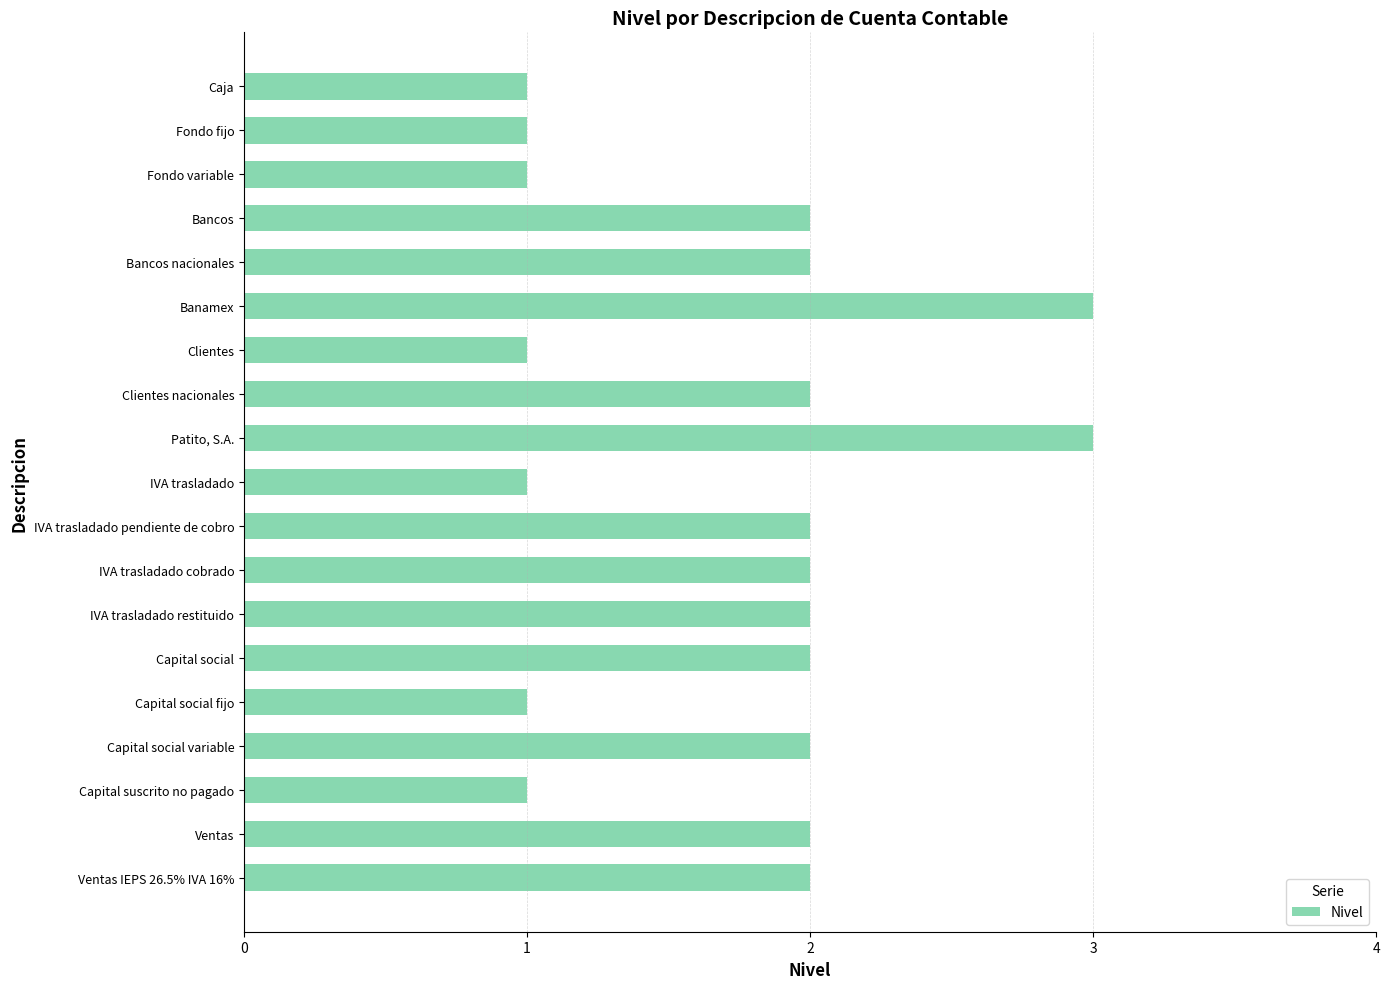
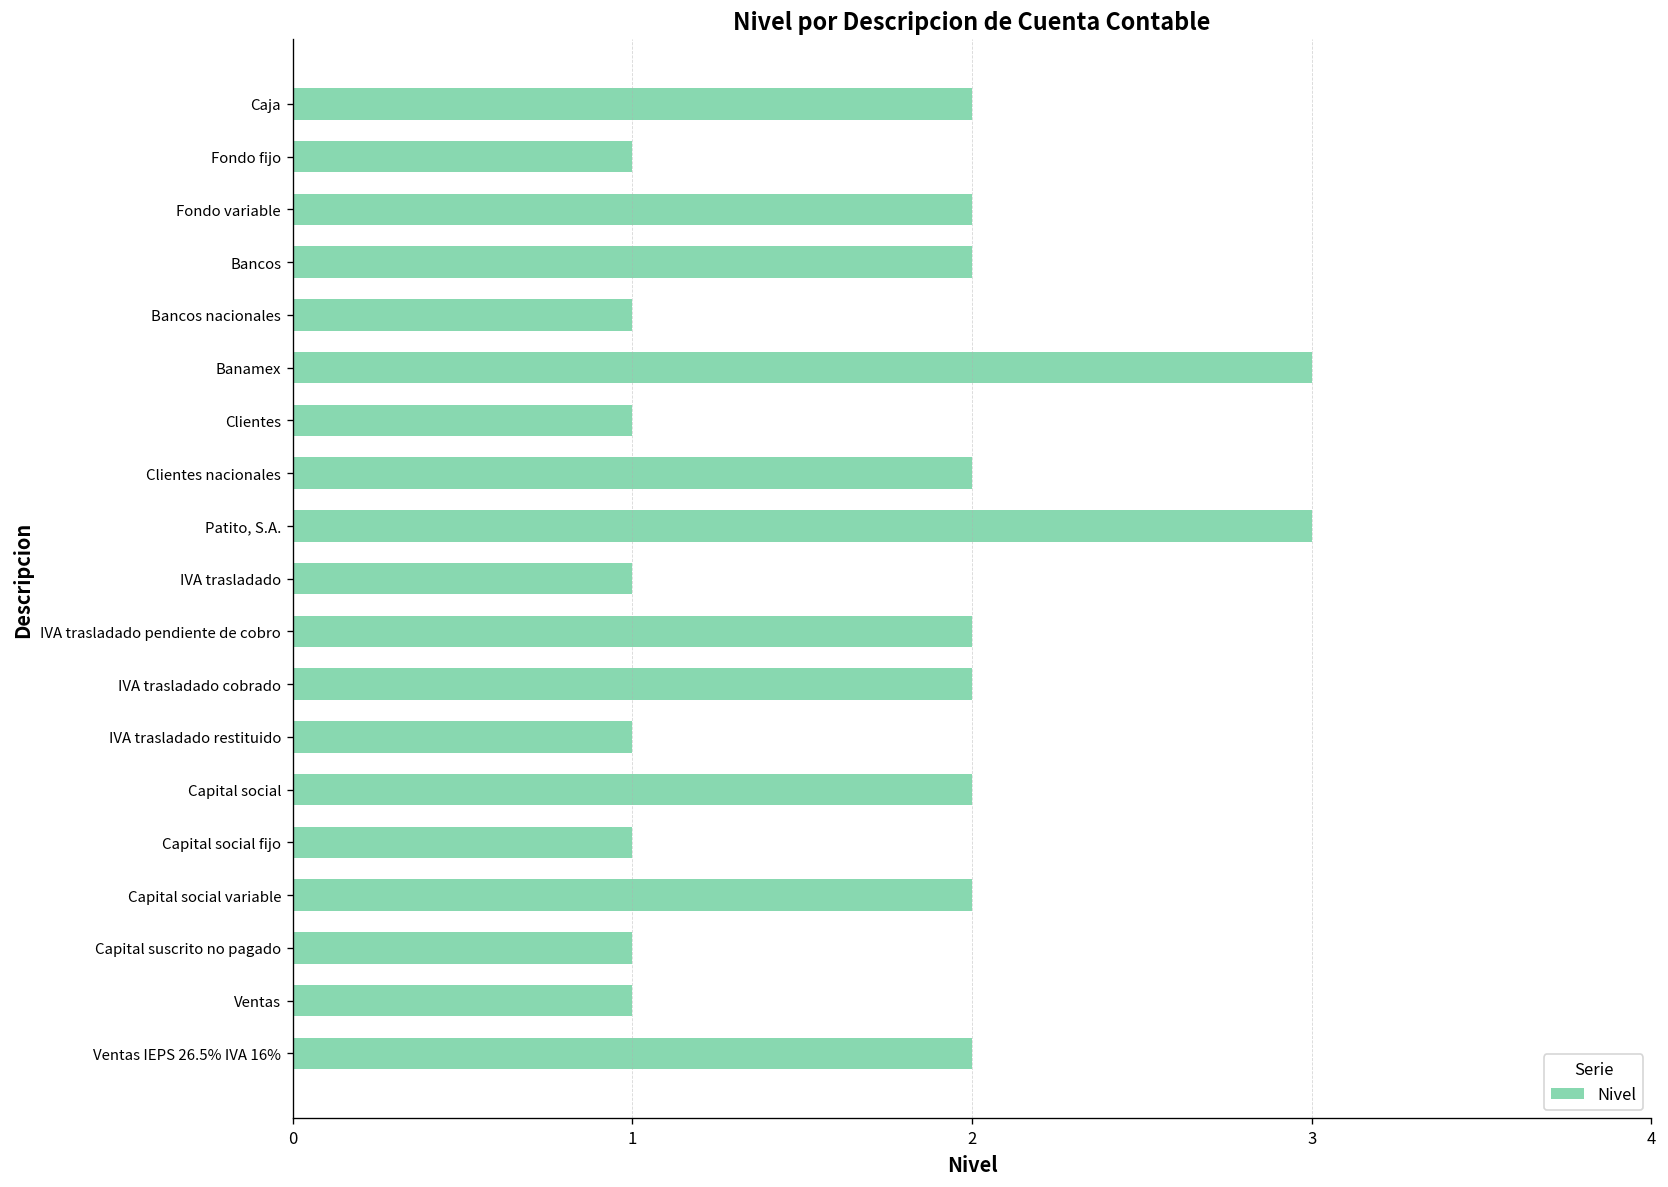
Caja: 1 -> 2
Fondo variable: 1 -> 2
Bancos nacionales: 2 -> 1
IVA trasladado restituido: 2 -> 1
Ventas: 2 -> 1
